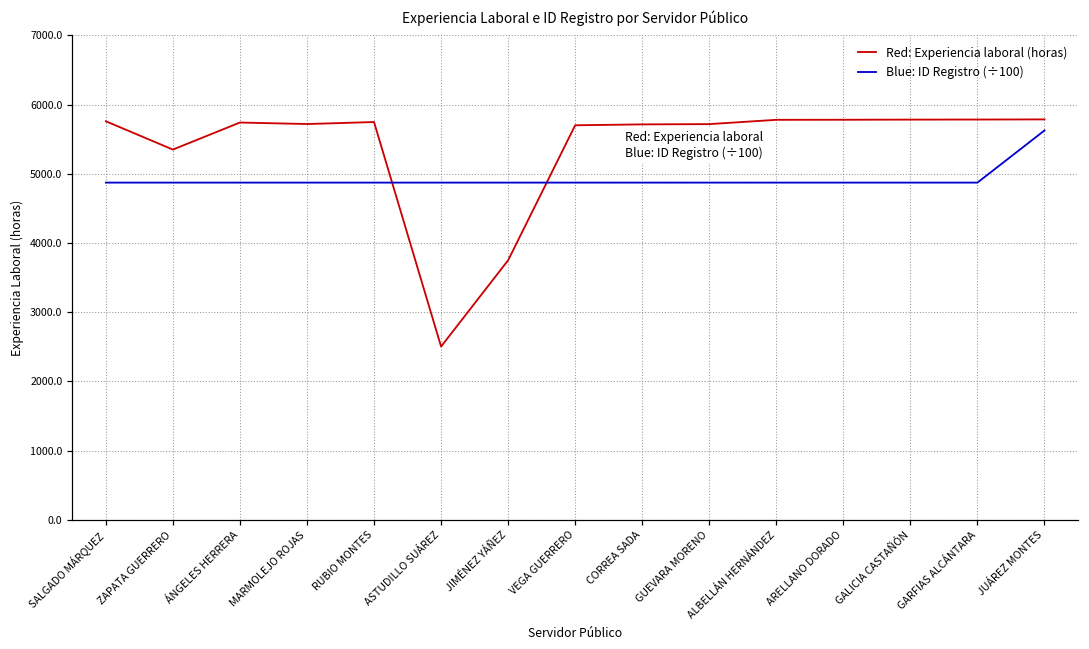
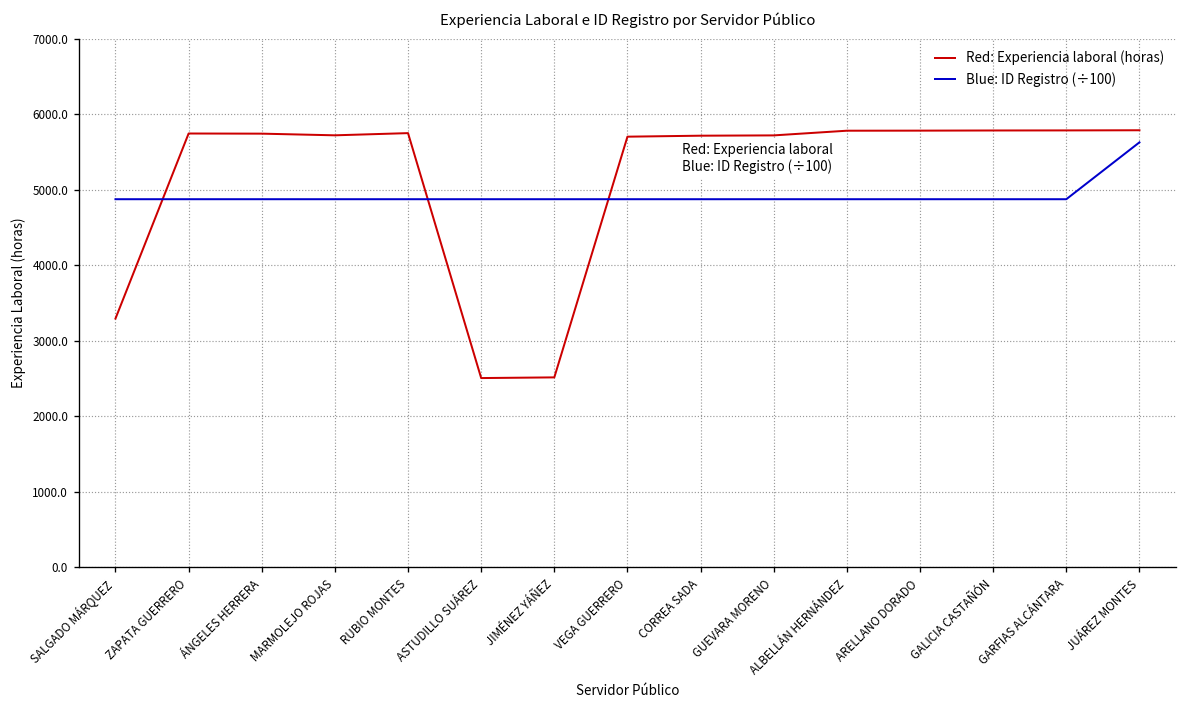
Red: Experiencia laboral (horas), SALGADO MÁRQUEZ: 5800 -> 3300
Red: Experiencia laboral (horas), ZAPATA GUERRERO: 5400 -> 5700
Red: Experiencia laboral (horas), JIMÉNEZ YÁÑEZ: 3800 -> 2500
